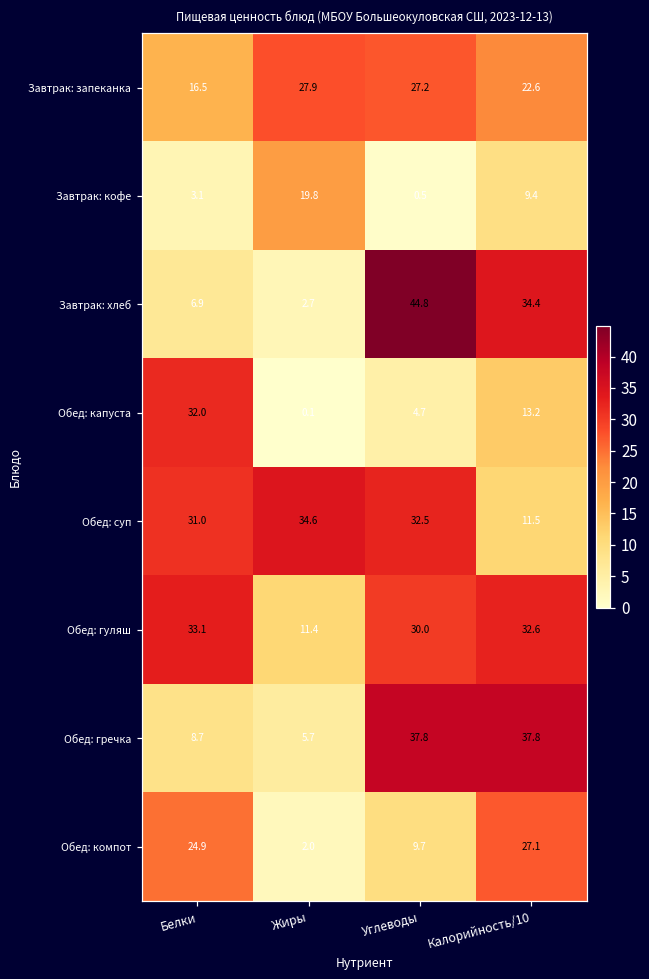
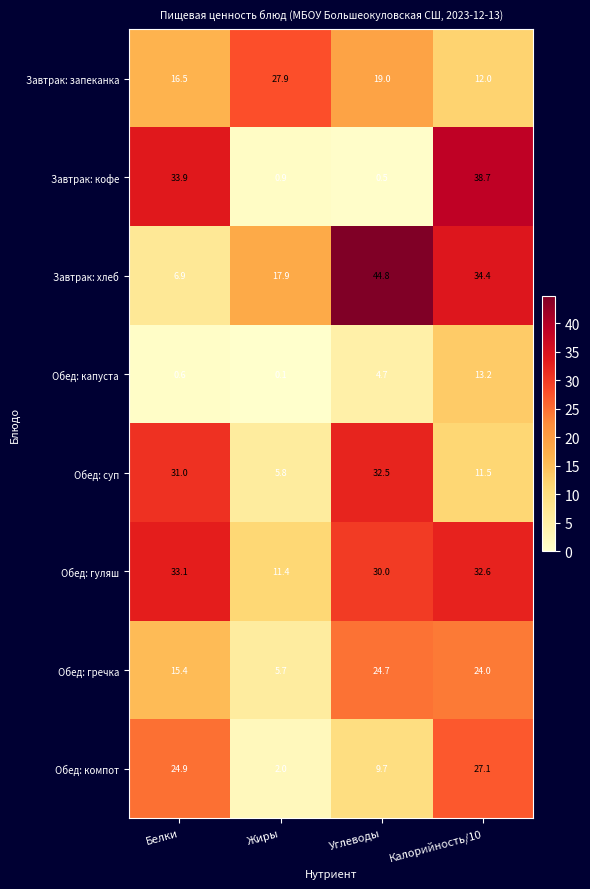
Завтрак: запеканка, Углеводы: 27.2 -> 19.0
Завтрак: запеканка, Калорийность/10: 22.6 -> 12.0
Завтрак: кофе, Белки: 3.1 -> 33.9
Завтрак: кофе, Жиры: 19.8 -> 0.9
Завтрак: кофе, Калорийность/10: 9.4 -> 38.7
Завтрак: хлеб, Жиры: 2.7 -> 17.9
Обед: капуста, Белки: 32.0 -> 0.6
Обед: суп, Жиры: 34.6 -> 5.8
Обед: гречка, Белки: 8.7 -> 15.4
Обед: гречка, Углеводы: 37.8 -> 24.7
Обед: гречка, Калорийность/10: 37.8 -> 24.0
